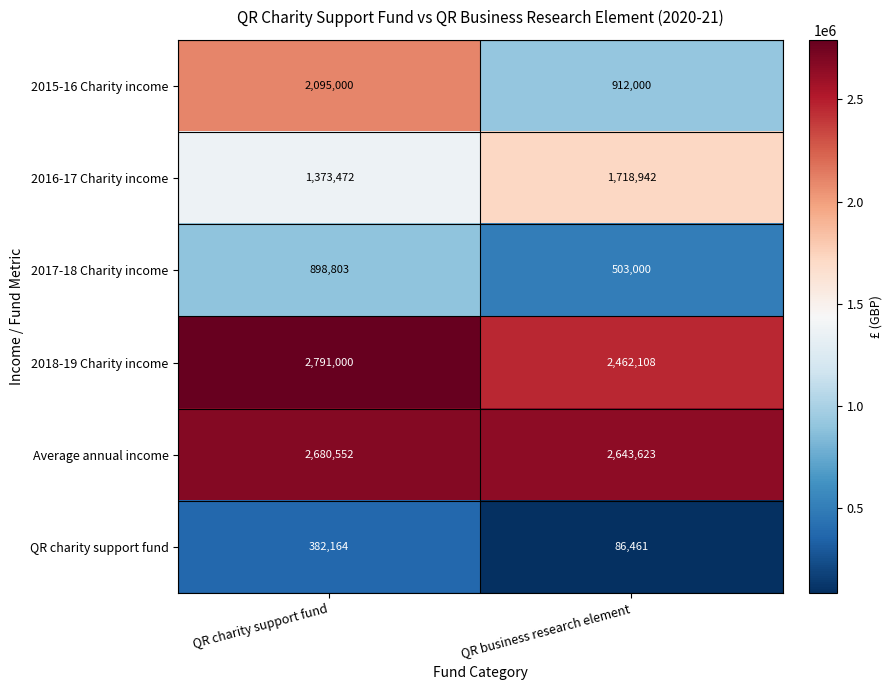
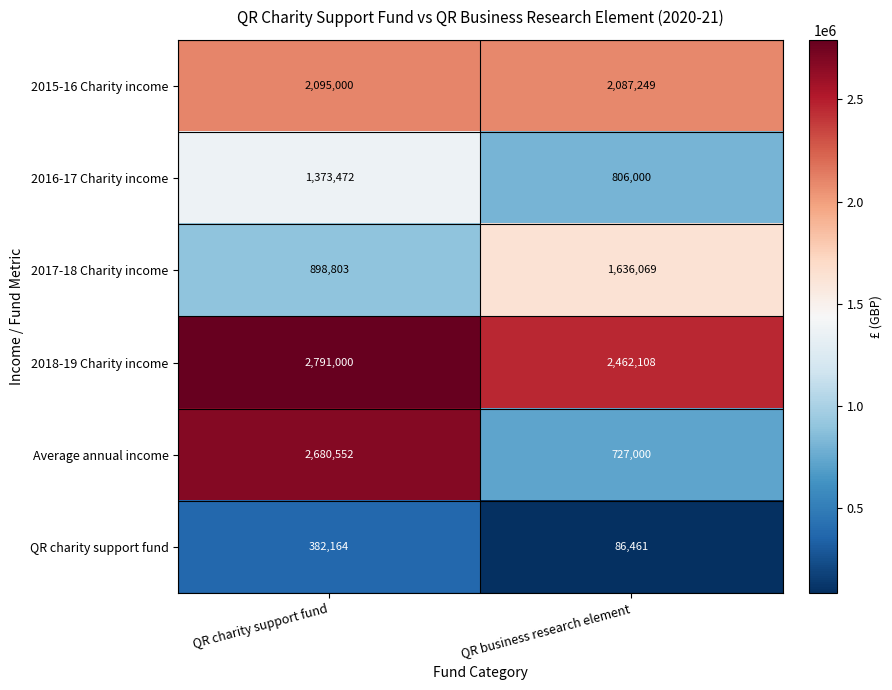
2015-16 Charity income, QR business research element: 912,000 -> 2,087,249
2016-17 Charity income, QR business research element: 1,718,942 -> 806,000
2017-18 Charity income, QR business research element: 503,000 -> 1,636,069
Average annual income, QR business research element: 2,643,623 -> 727,000
